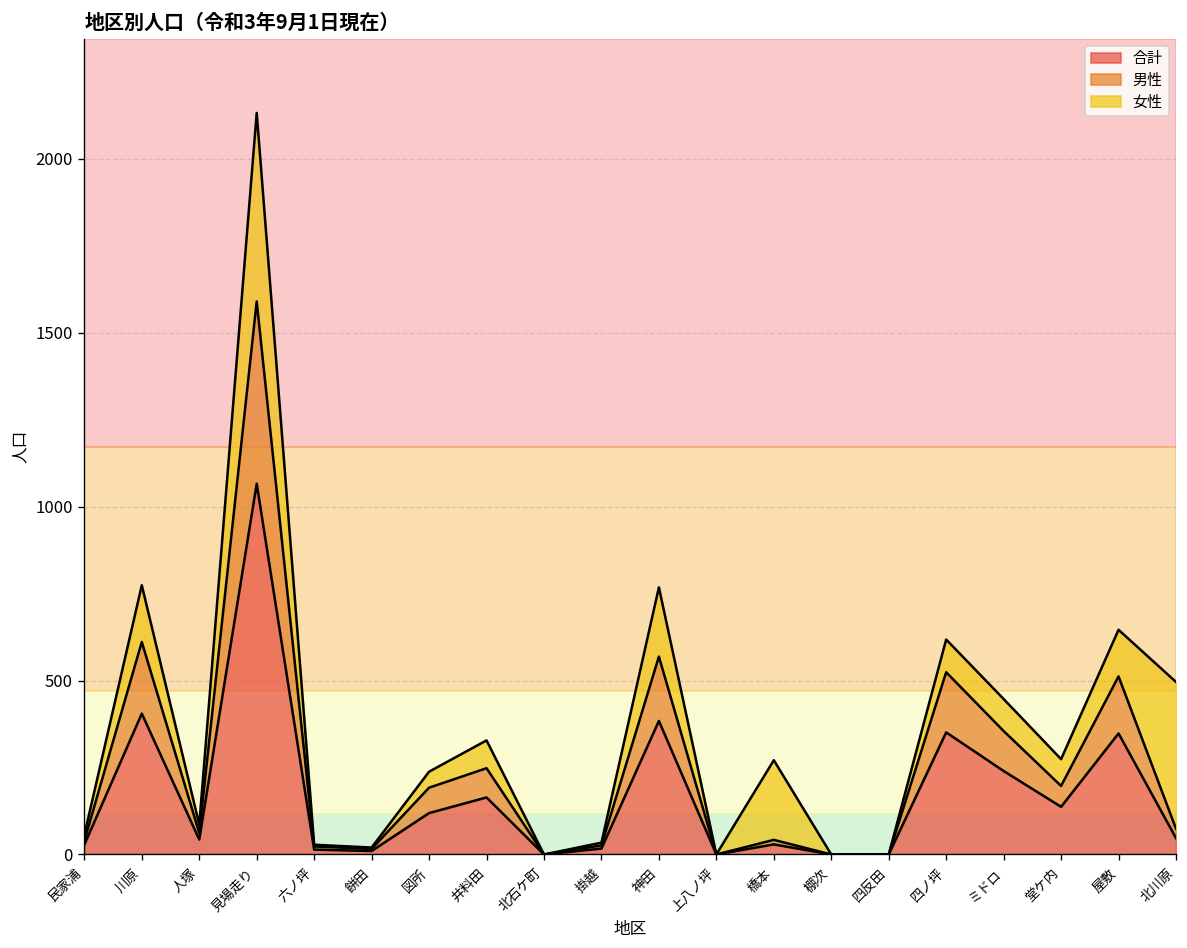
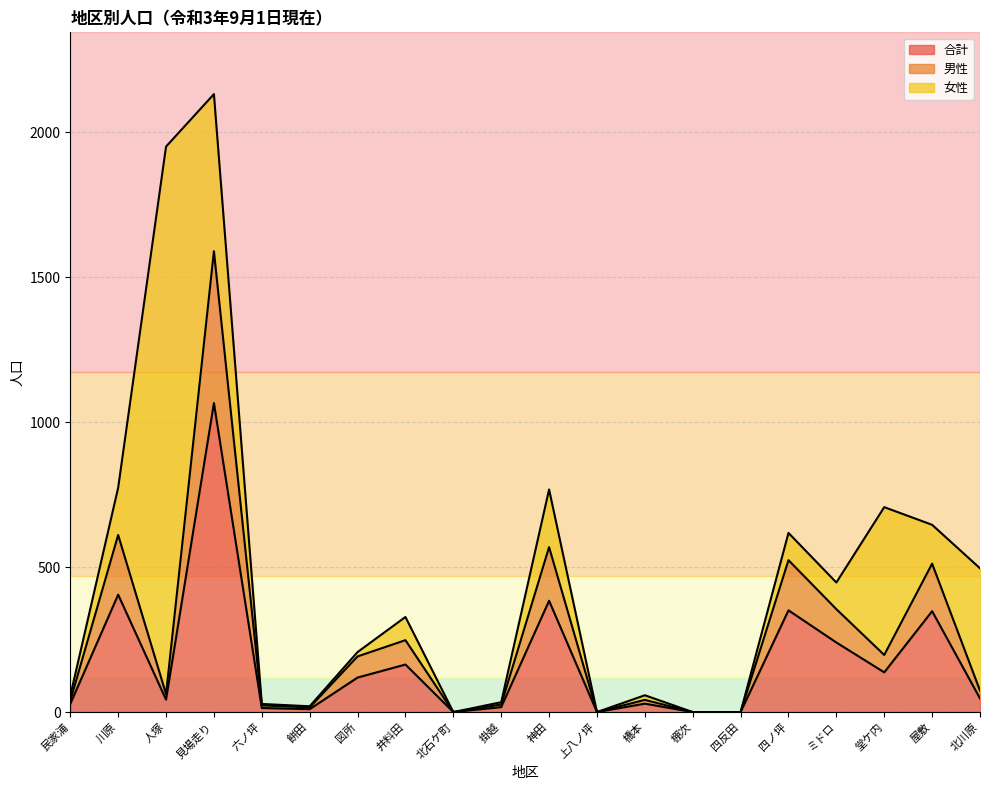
女性, 人塚: 20 -> 1890
女性, 図所: 50 -> 20
女性, 橋本: 230 -> 20
女性, 堂ケ内: 80 -> 510
